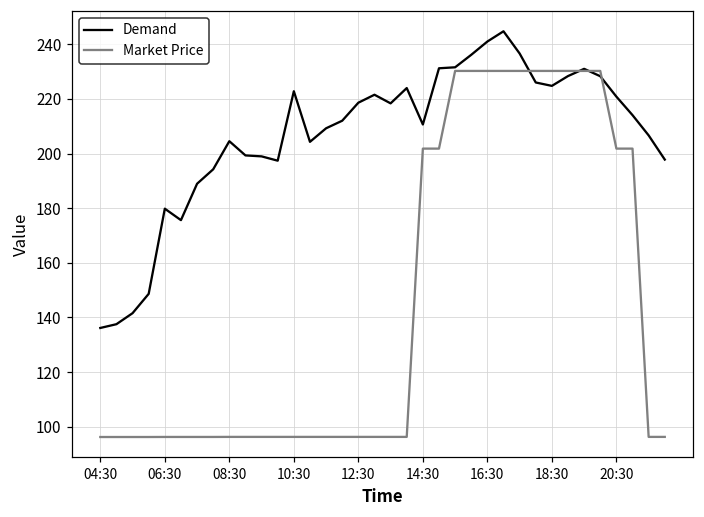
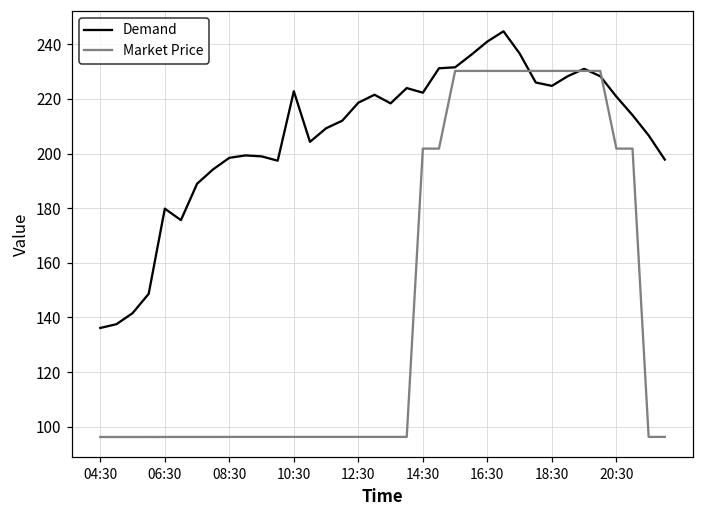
Demand, 08:30: 205 -> 198
Demand, 14:30: 211 -> 222
